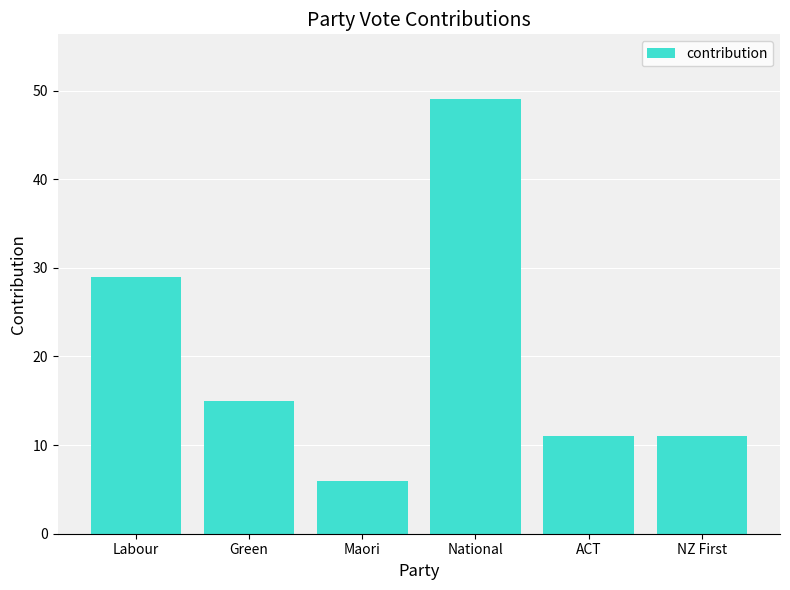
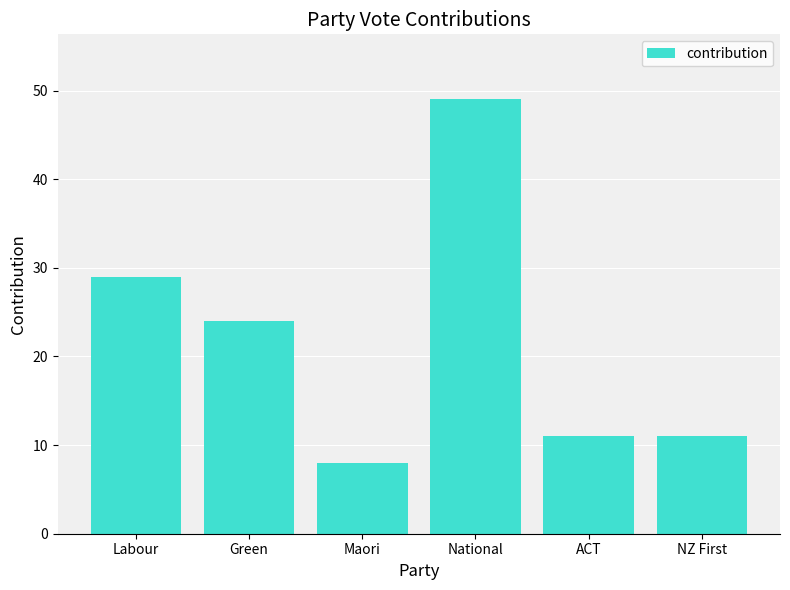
Green: 15 -> 24
Maori: 6 -> 8
